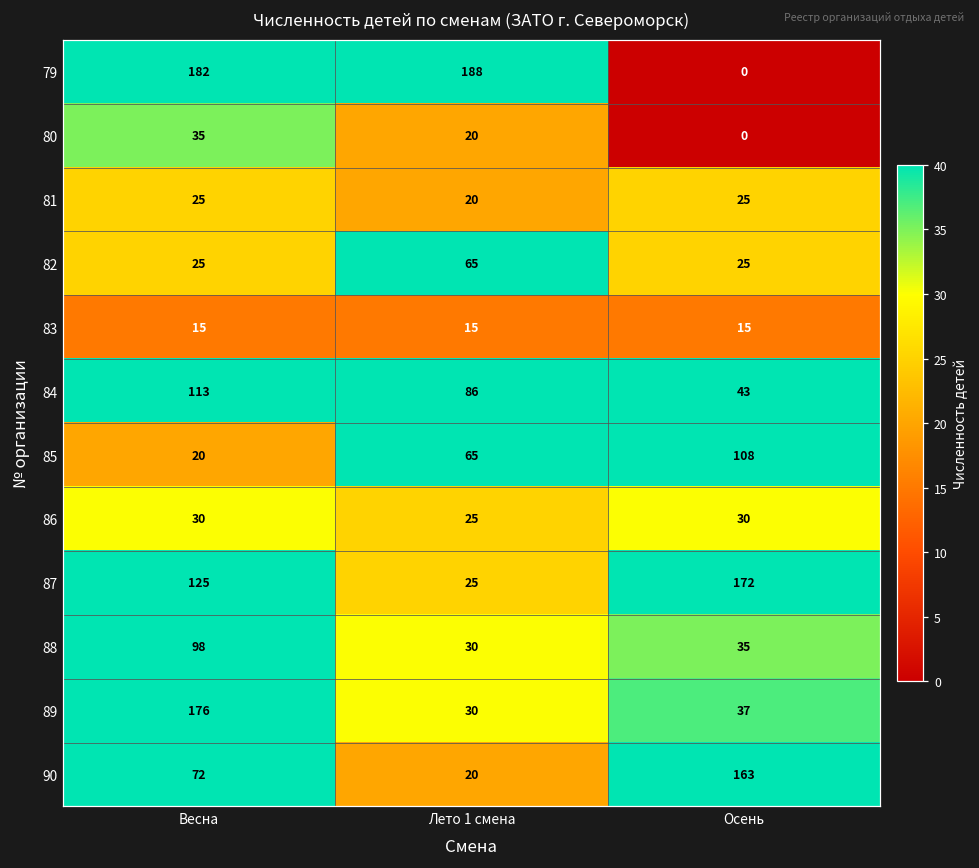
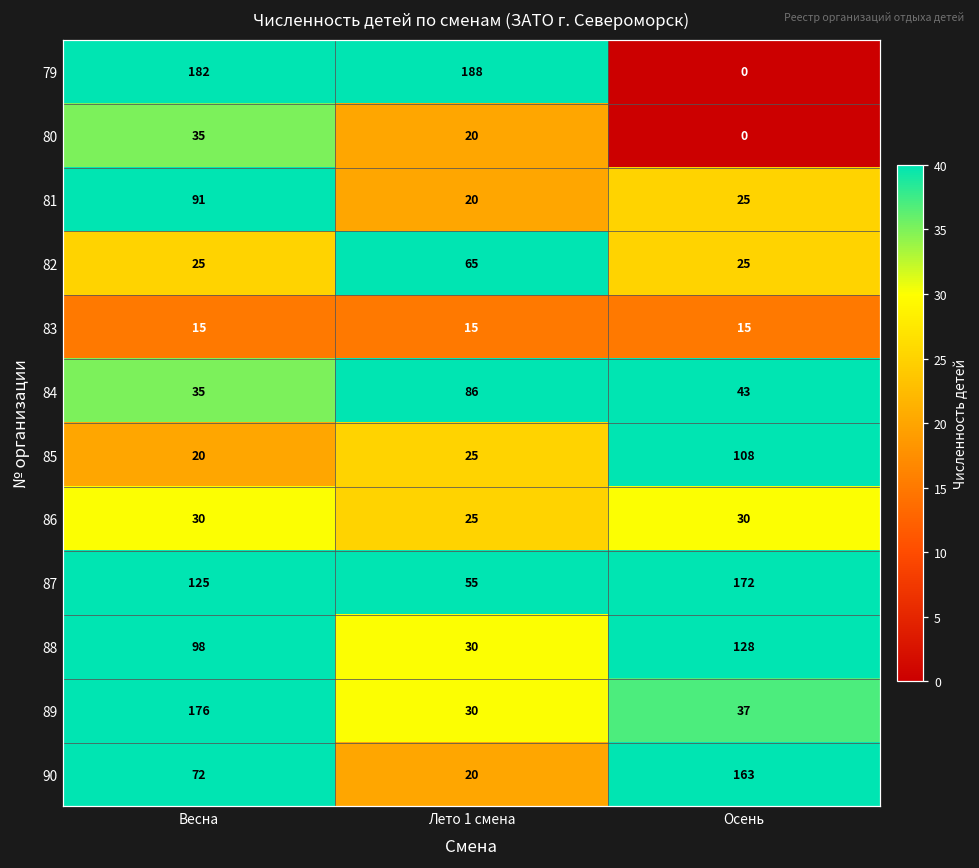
81, Весна: 25 -> 91
84, Весна: 113 -> 35
85, Лето 1 смена: 65 -> 25
87, Лето 1 смена: 25 -> 55
88, Осень: 35 -> 128
